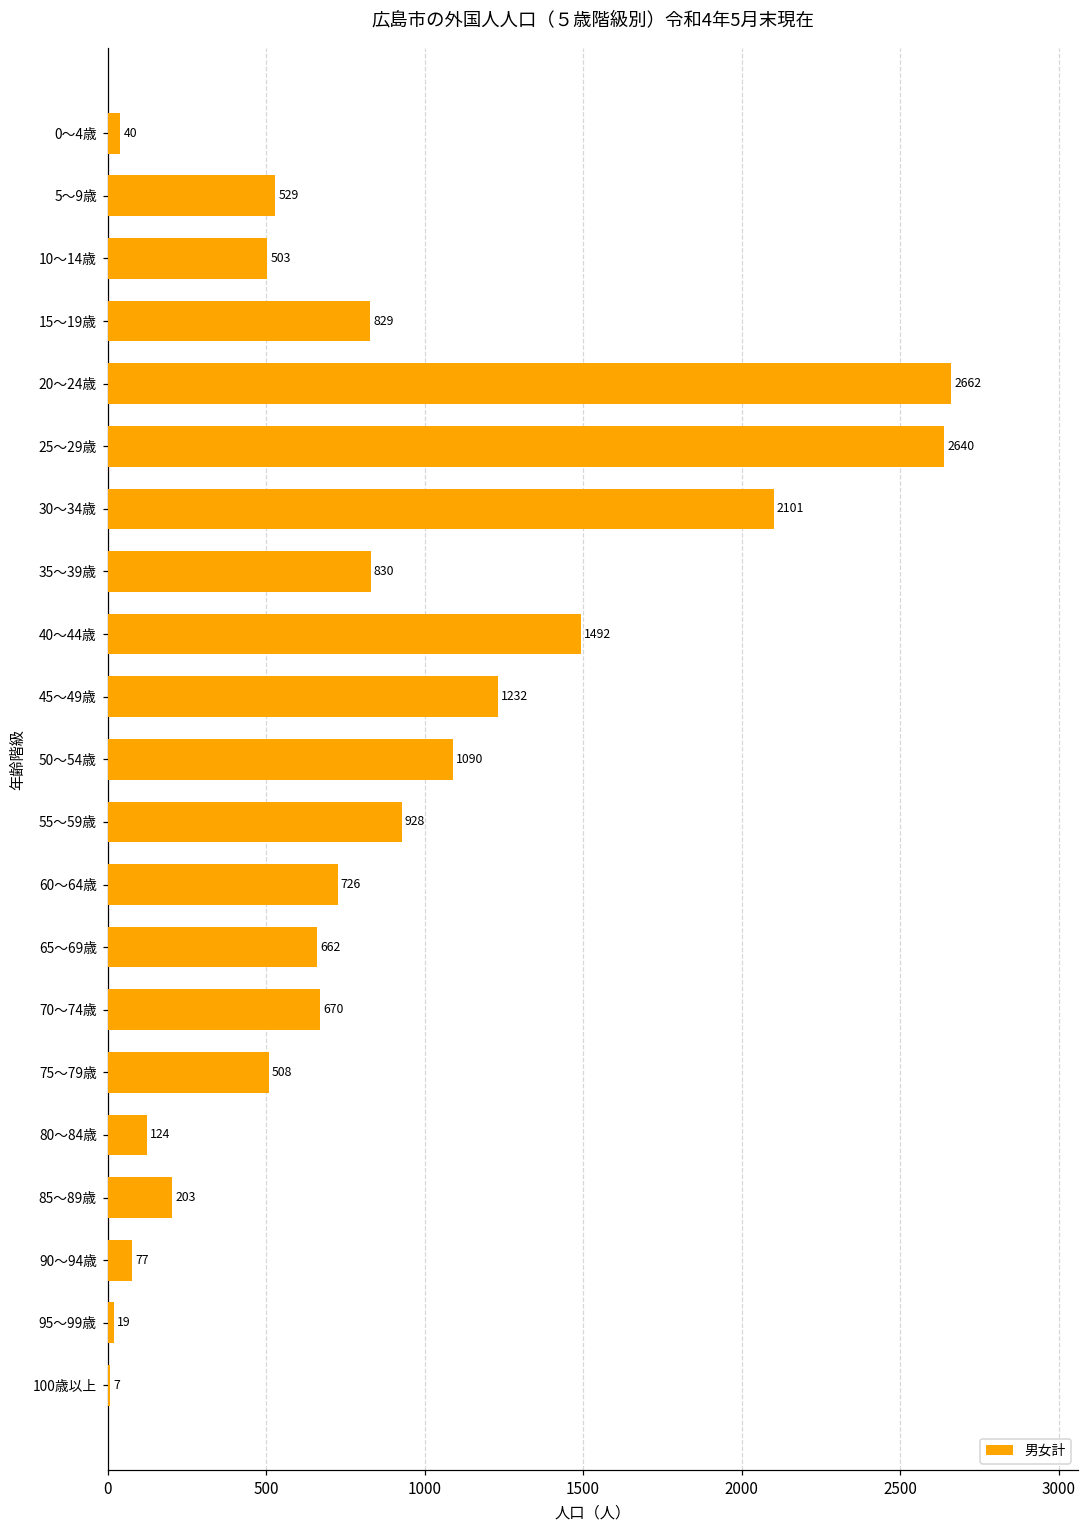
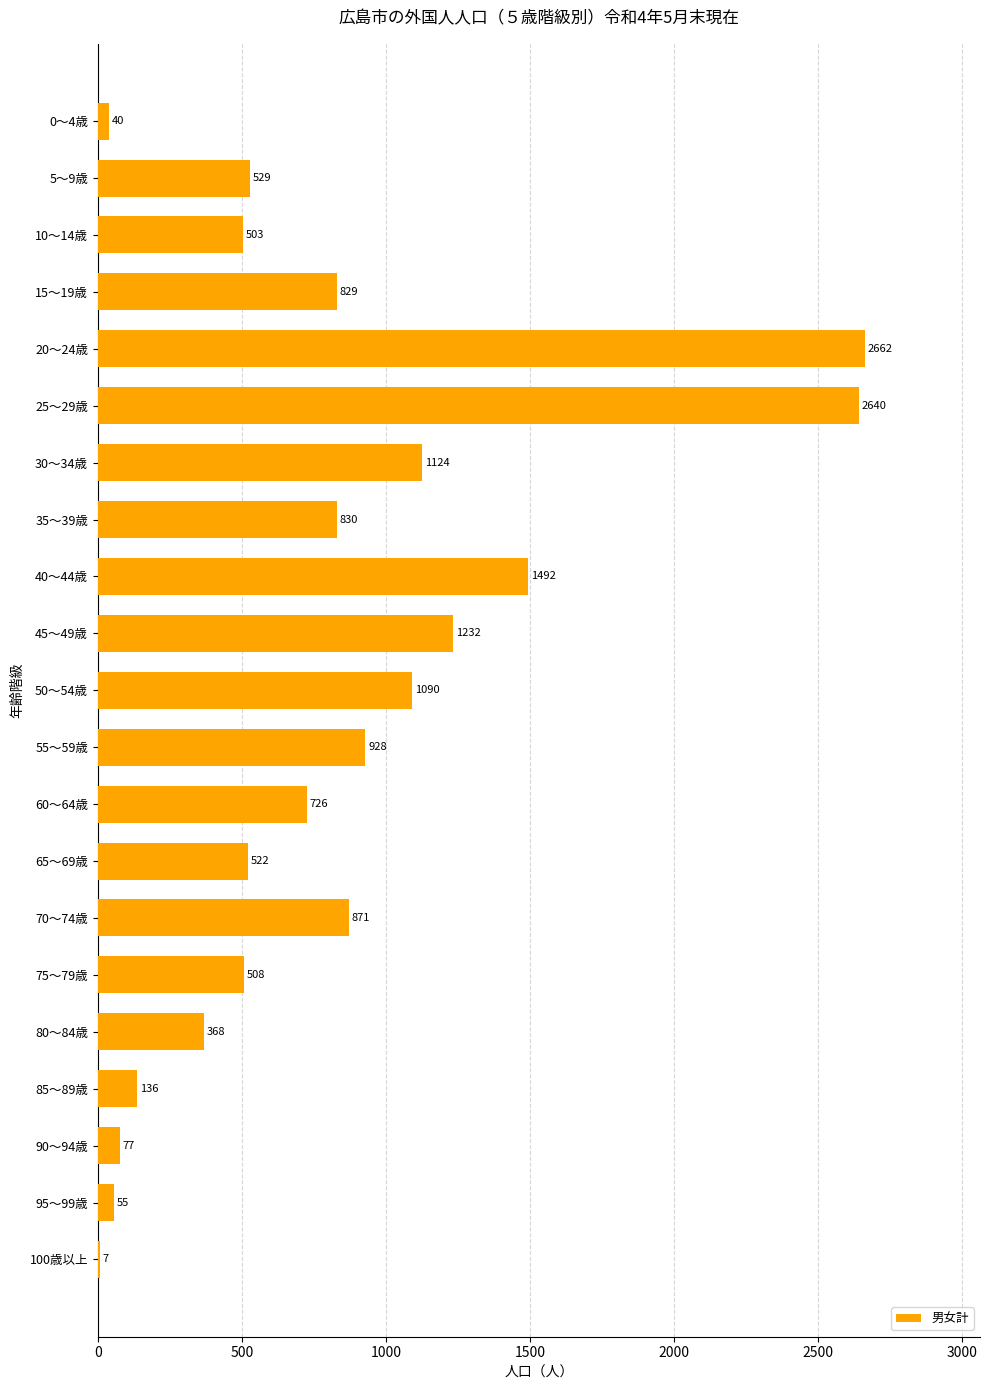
30～34歳: 2101 -> 1124
65～69歳: 662 -> 522
70～74歳: 670 -> 871
80～84歳: 124 -> 368
85～89歳: 203 -> 136
95～99歳: 19 -> 55
